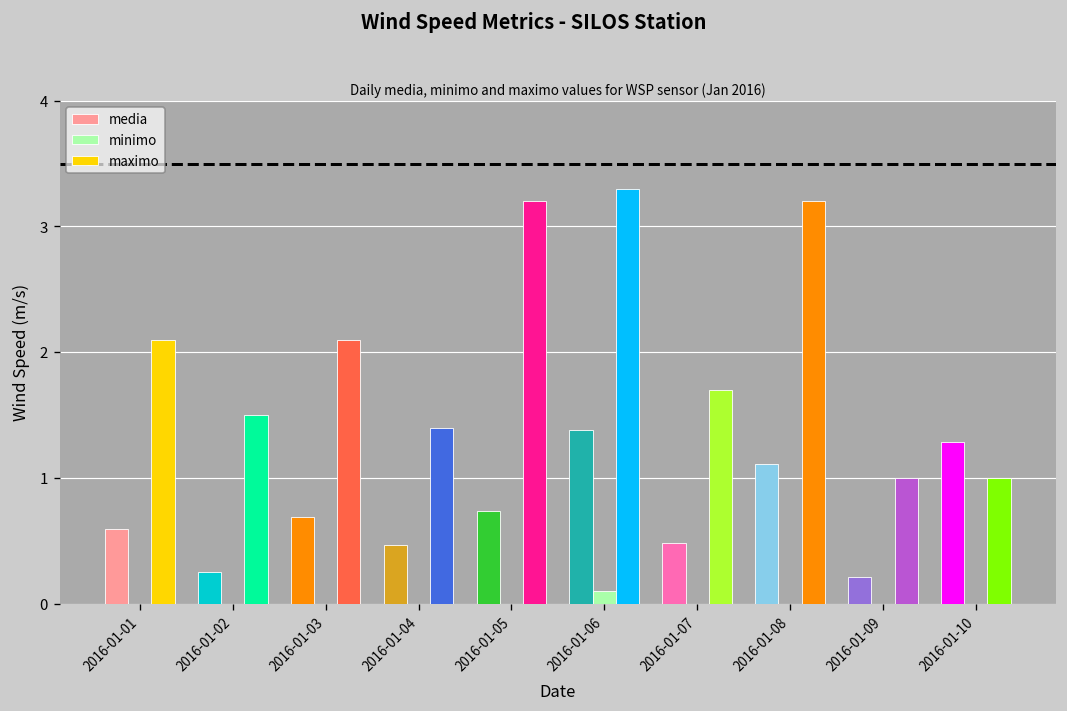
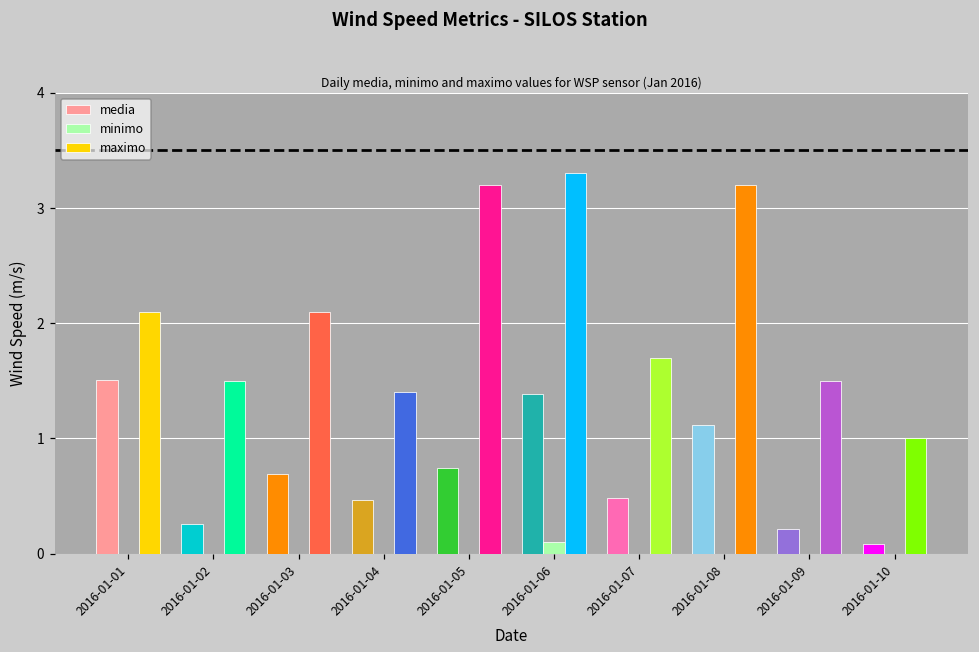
media, 2016-01-01: 0.59 -> 1.50
maximo, 2016-01-09: 1.0 -> 1.5
media, 2016-01-10: 1.28 -> 0.09
